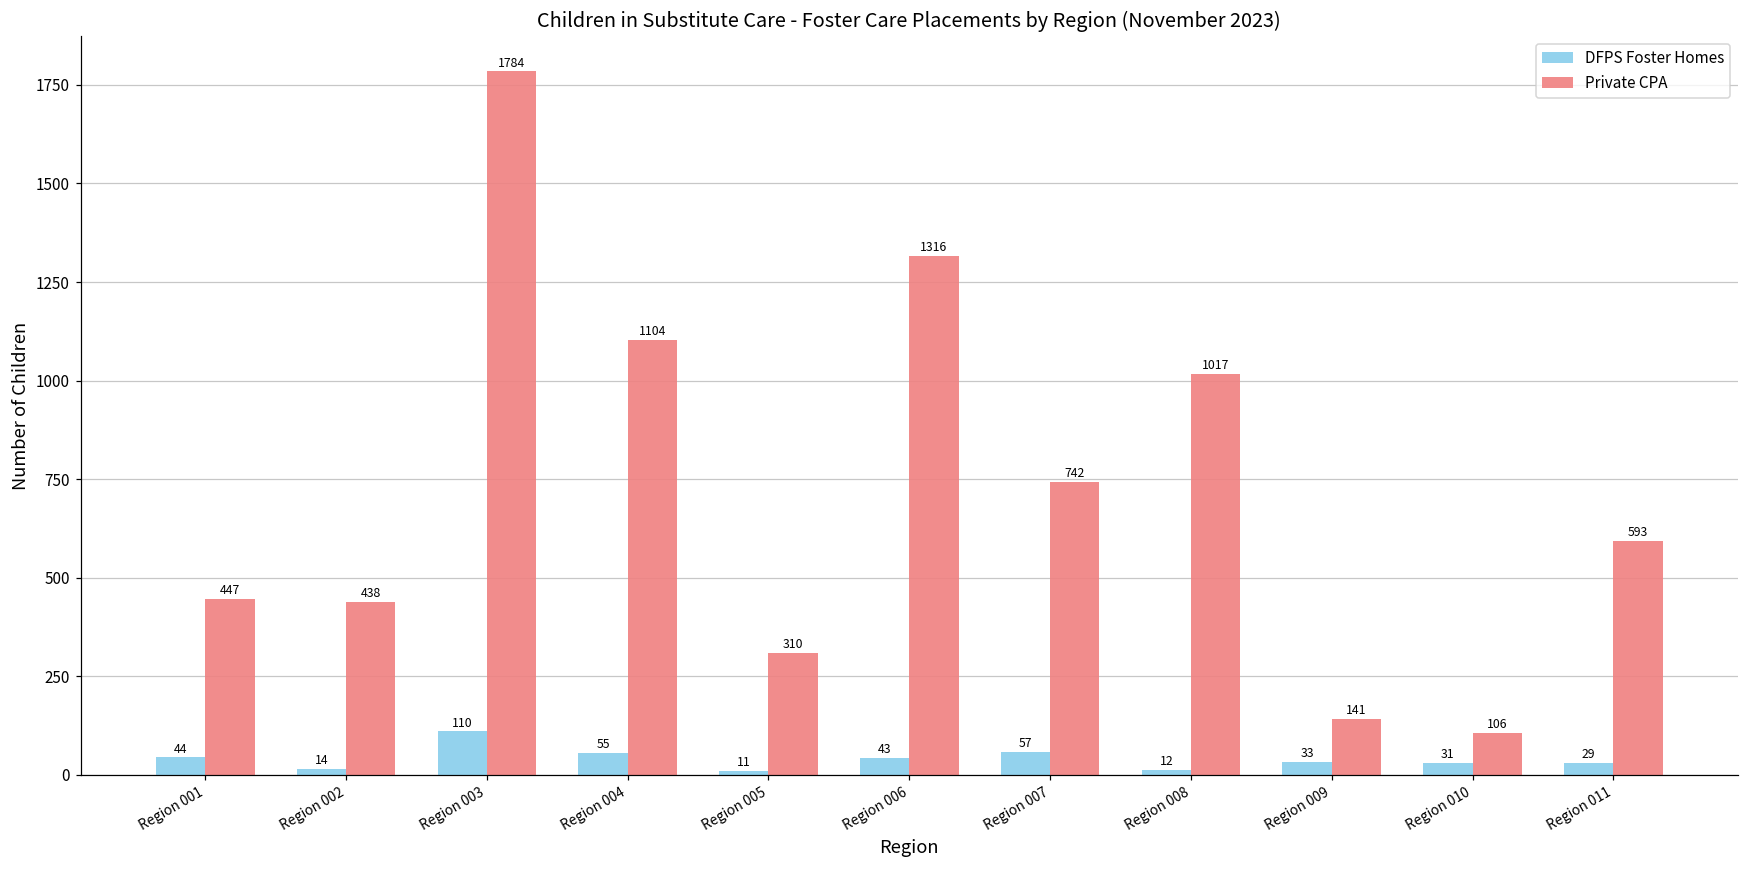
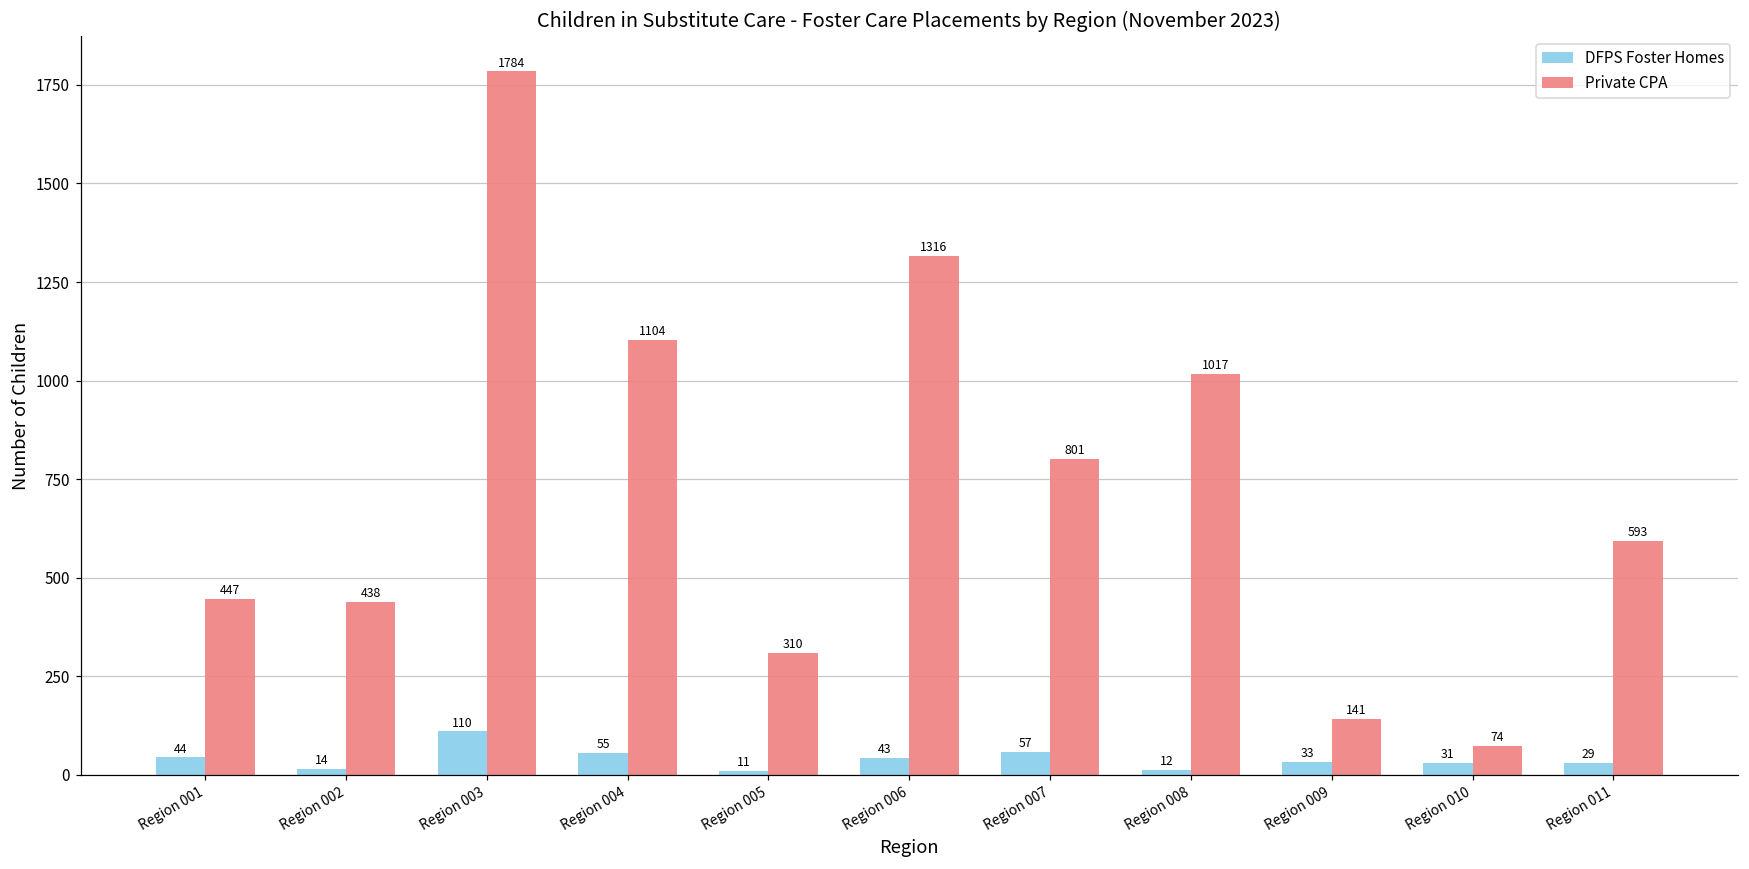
Private CPA, Region 007: 742 -> 801
Private CPA, Region 010: 106 -> 74
